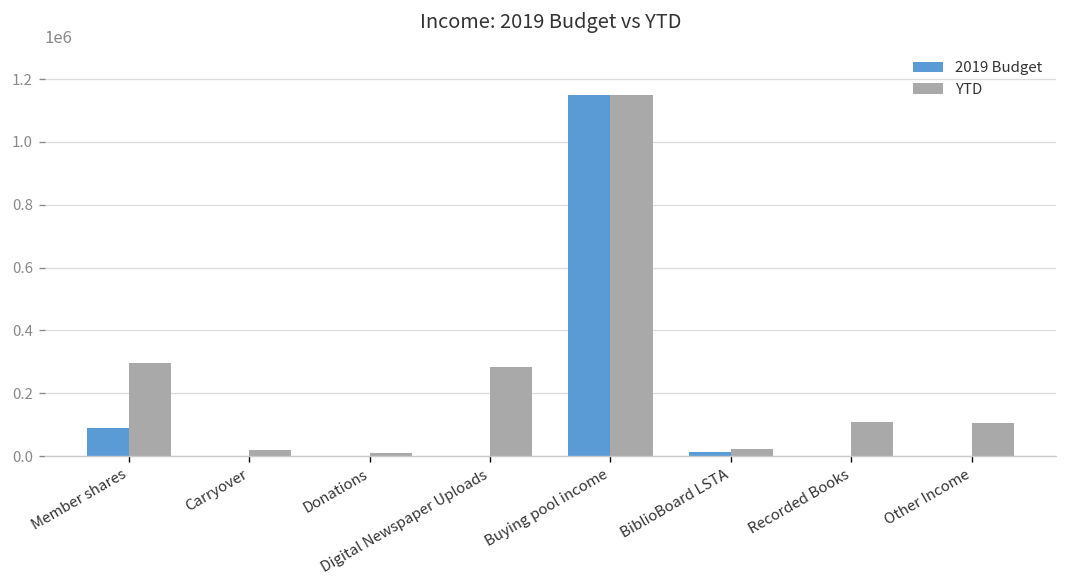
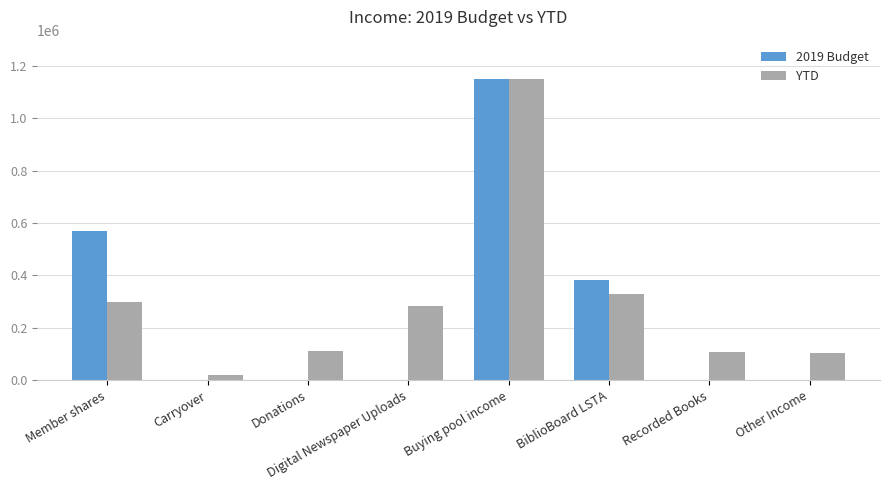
2019 Budget, Member shares: 90000 -> 570000
YTD, Donations: 10000 -> 110000
2019 Budget, BiblioBoard LSTA: 10000 -> 380000
YTD, BiblioBoard LSTA: 20000 -> 330000
